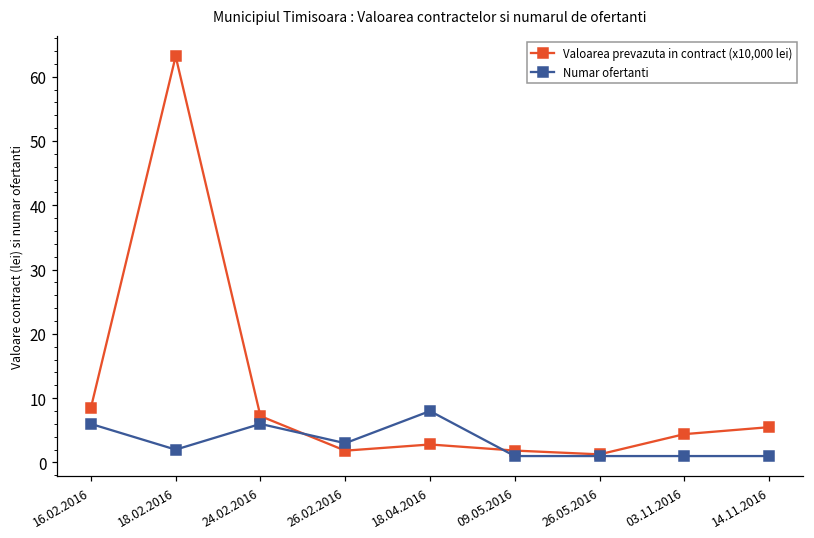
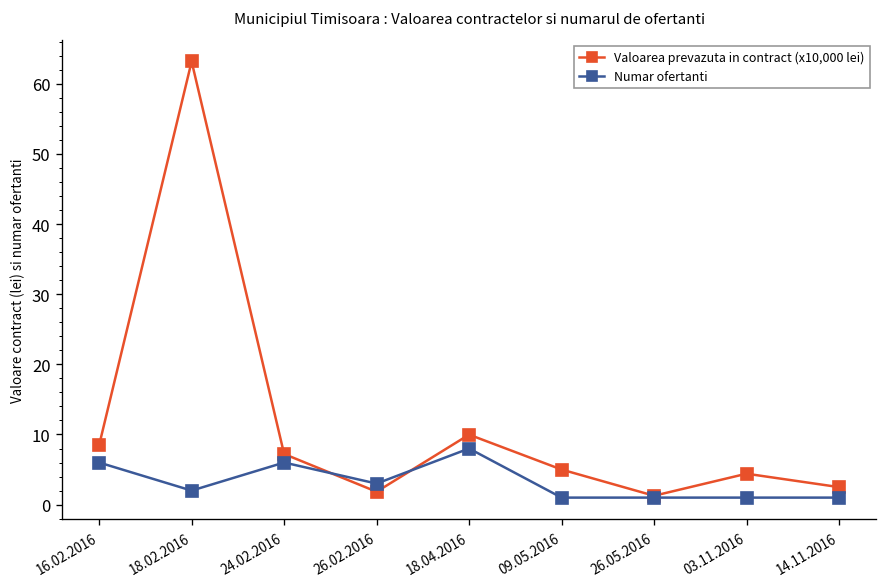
Valoarea prevazuta in contract (x10,000 lei), 18.04.2016: 3 -> 10
Valoarea prevazuta in contract (x10,000 lei), 09.05.2016: 2 -> 5
Valoarea prevazuta in contract (x10,000 lei), 14.11.2016: 5 -> 2
